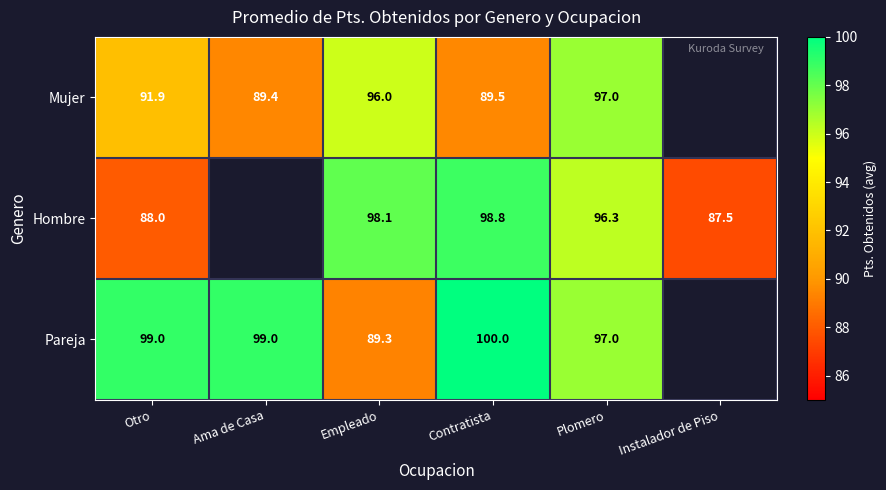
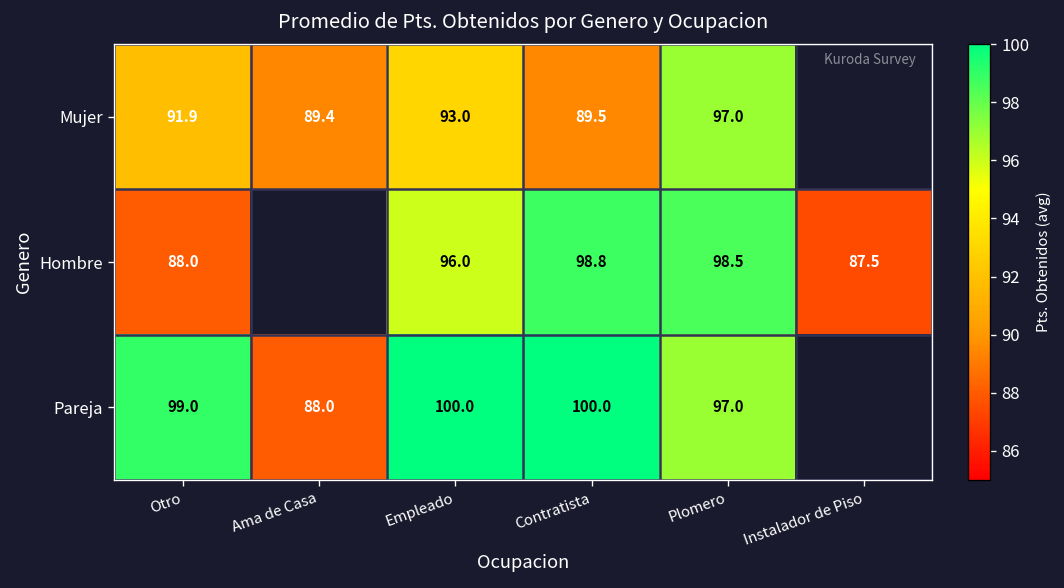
Mujer, Empleado: 96.0 -> 93.0
Hombre, Empleado: 98.1 -> 96.0
Hombre, Plomero: 96.3 -> 98.5
Pareja, Ama de Casa: 99.0 -> 88.0
Pareja, Empleado: 89.3 -> 100.0
